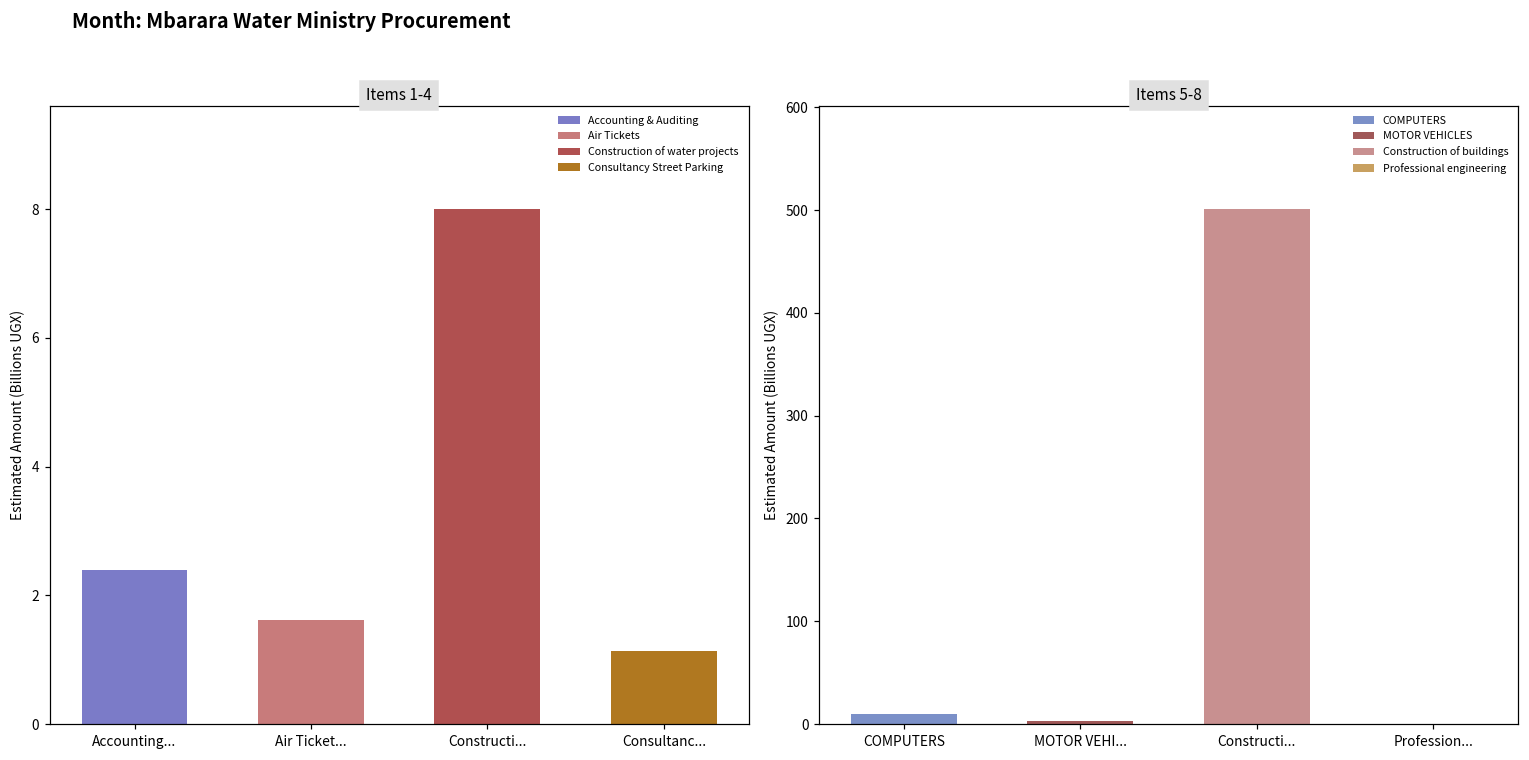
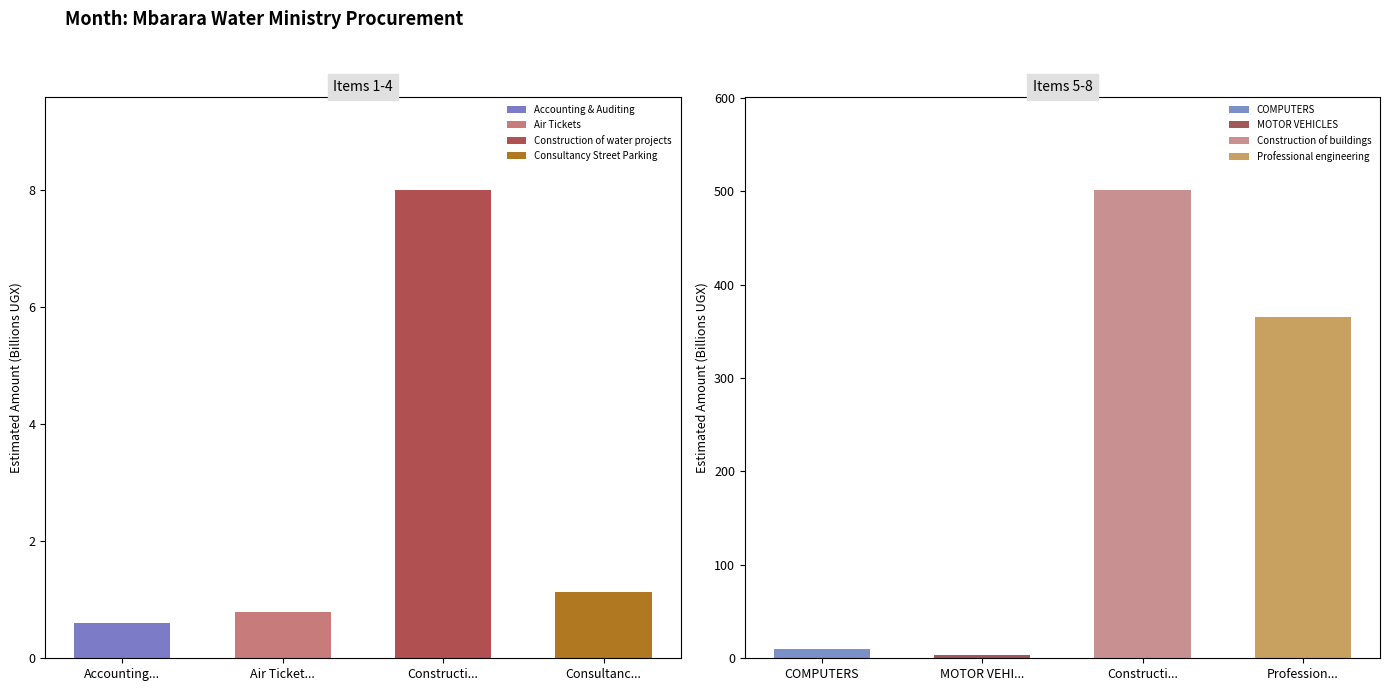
Items 1-4, Accounting...: 2.4 -> 0.6
Items 1-4, Air Ticket...: 1.6 -> 0.8
Items 5-8, Profession...: 0 -> 370
